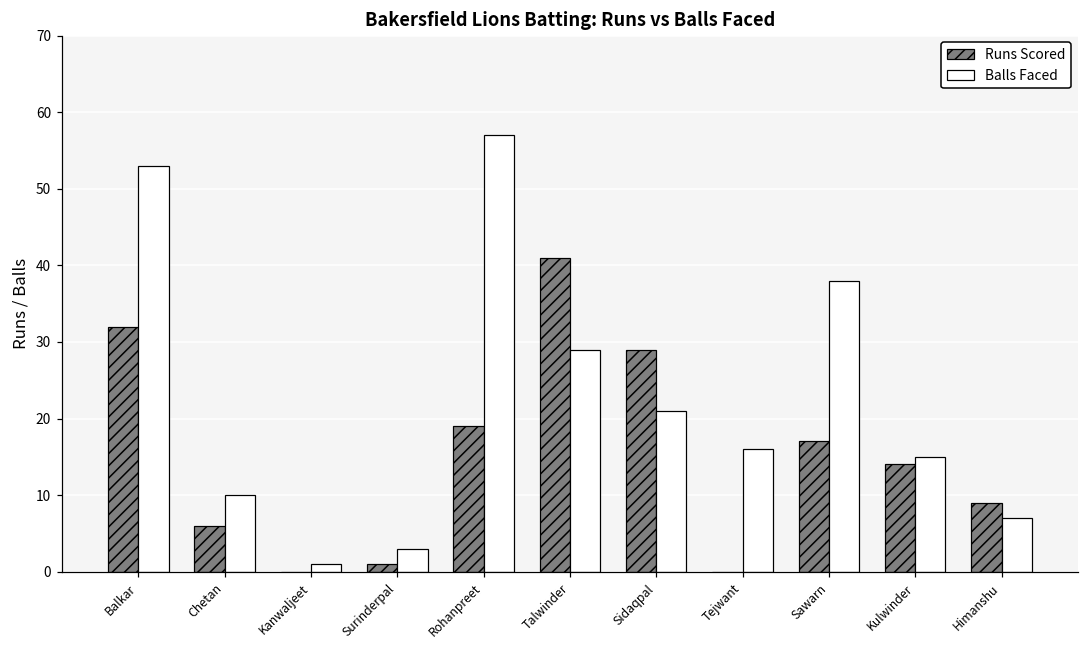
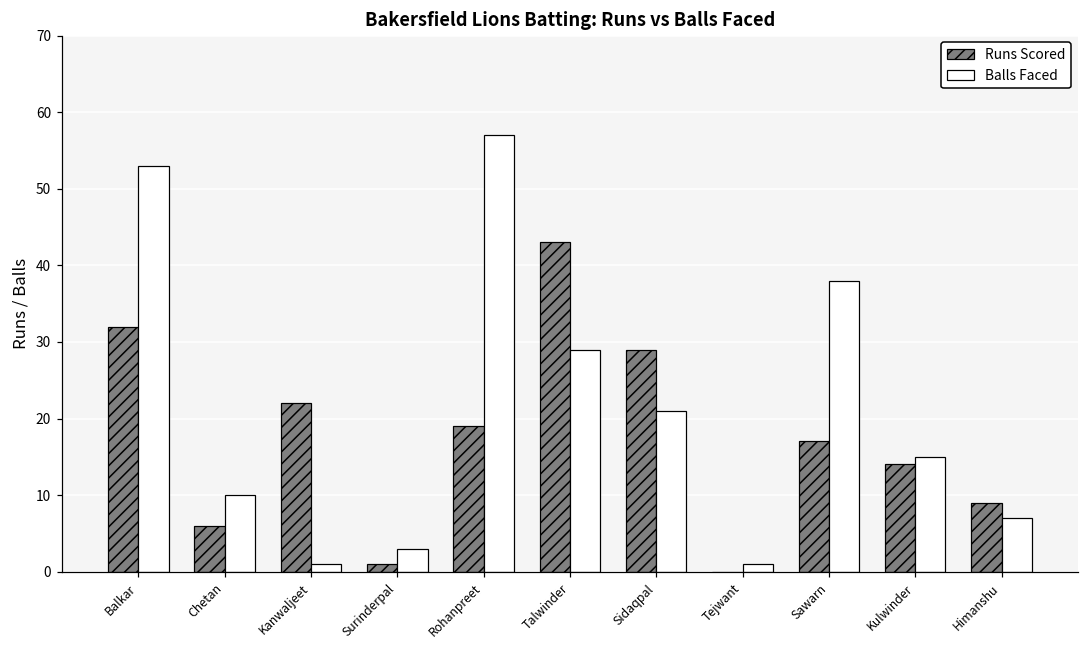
Runs Scored, Kanwaljeet: 0 -> 22
Runs Scored, Talwinder: 41 -> 43
Balls Faced, Tejwant: 16 -> 1
